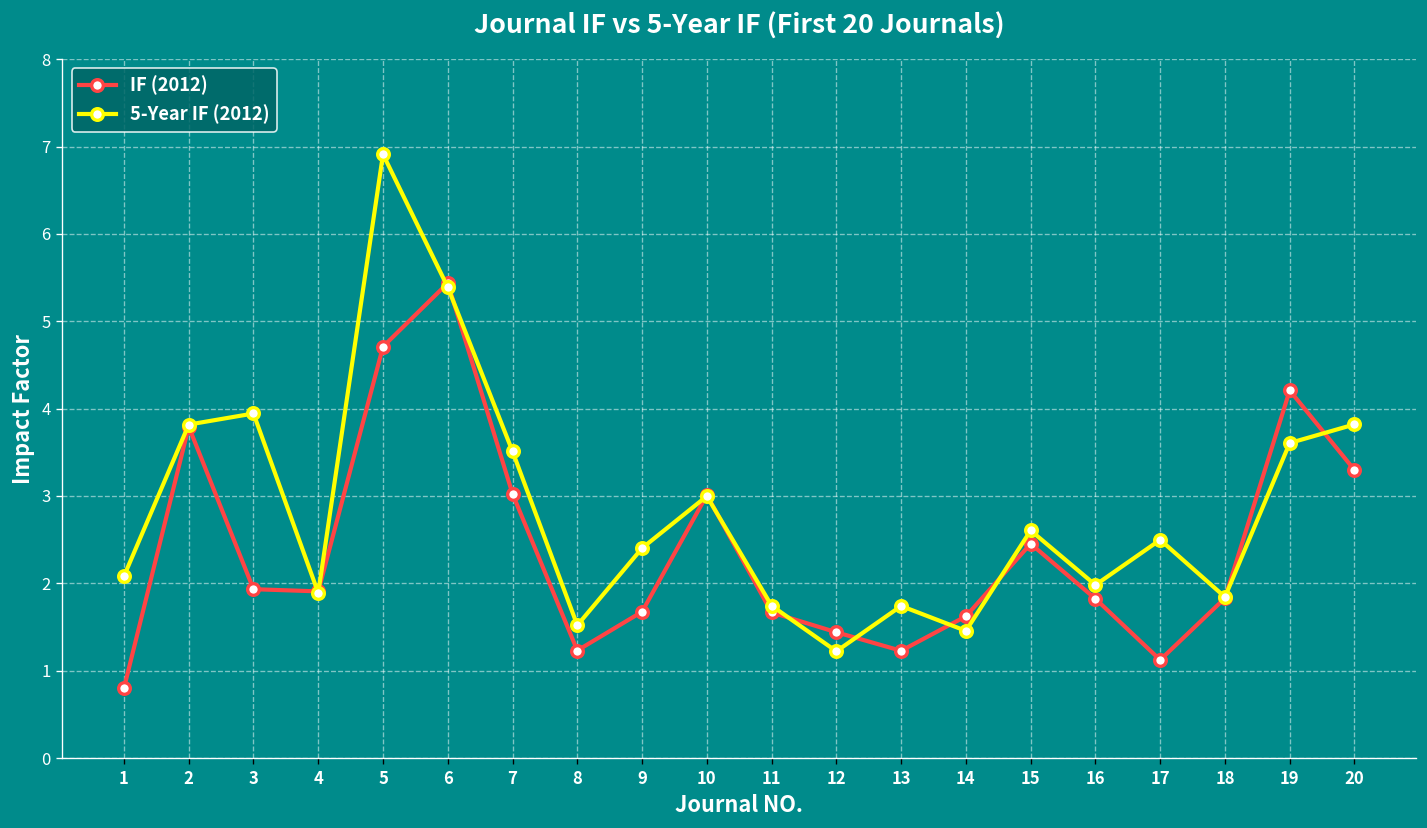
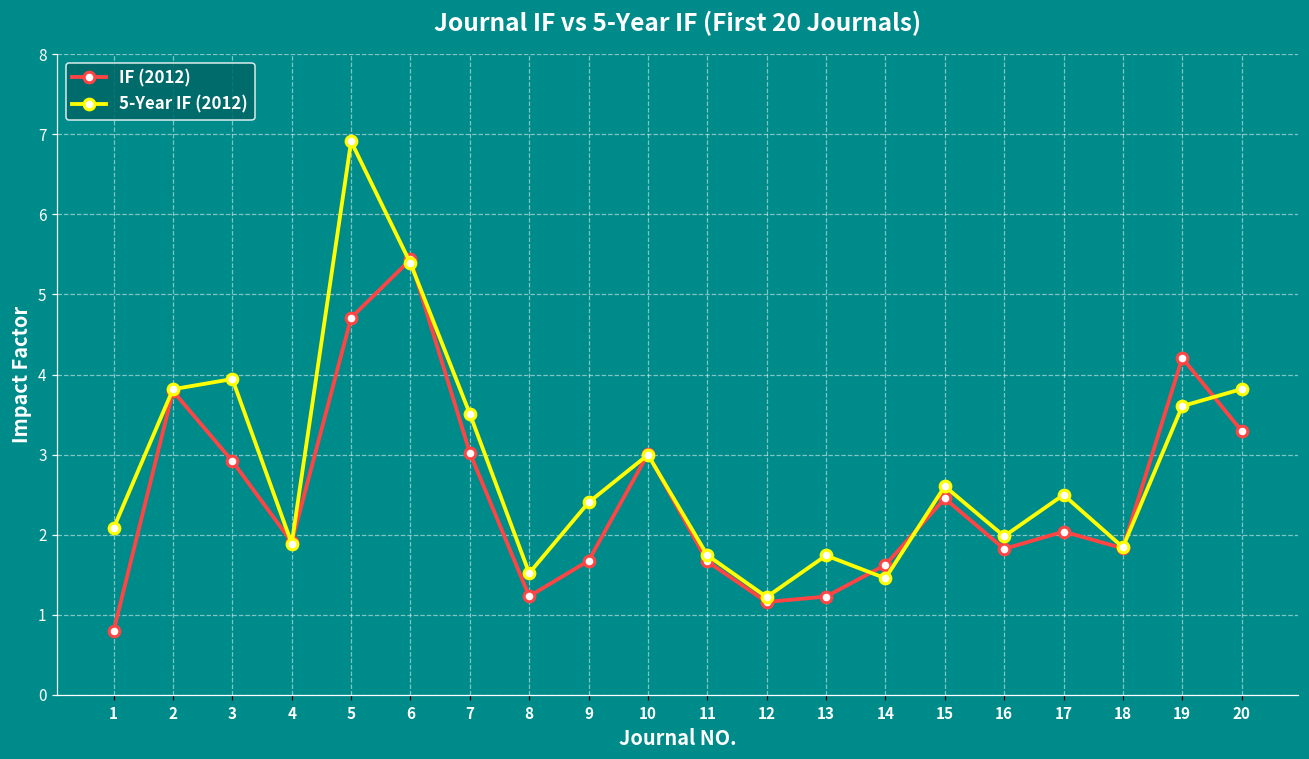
IF (2012), 3: 1.9 -> 2.9
IF (2012), 12: 1.4 -> 1.2
IF (2012), 17: 1.1 -> 2.0
